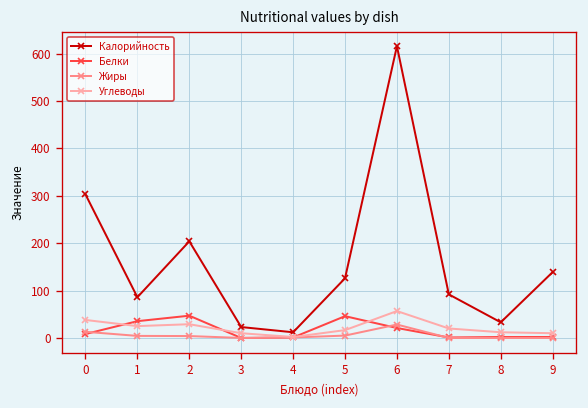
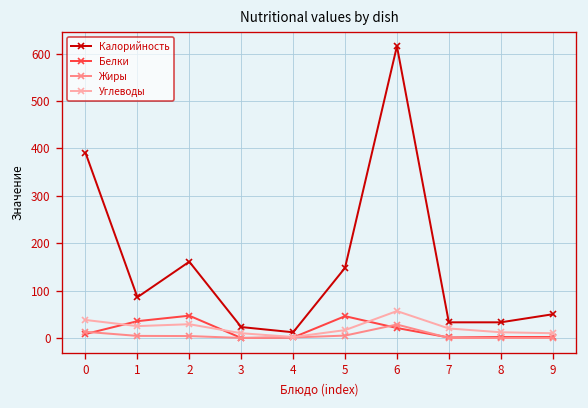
Калорийность, 0: 300 -> 390
Калорийность, 2: 200 -> 160
Калорийность, 5: 130 -> 150
Калорийность, 7: 90 -> 30
Калорийность, 9: 140 -> 50
